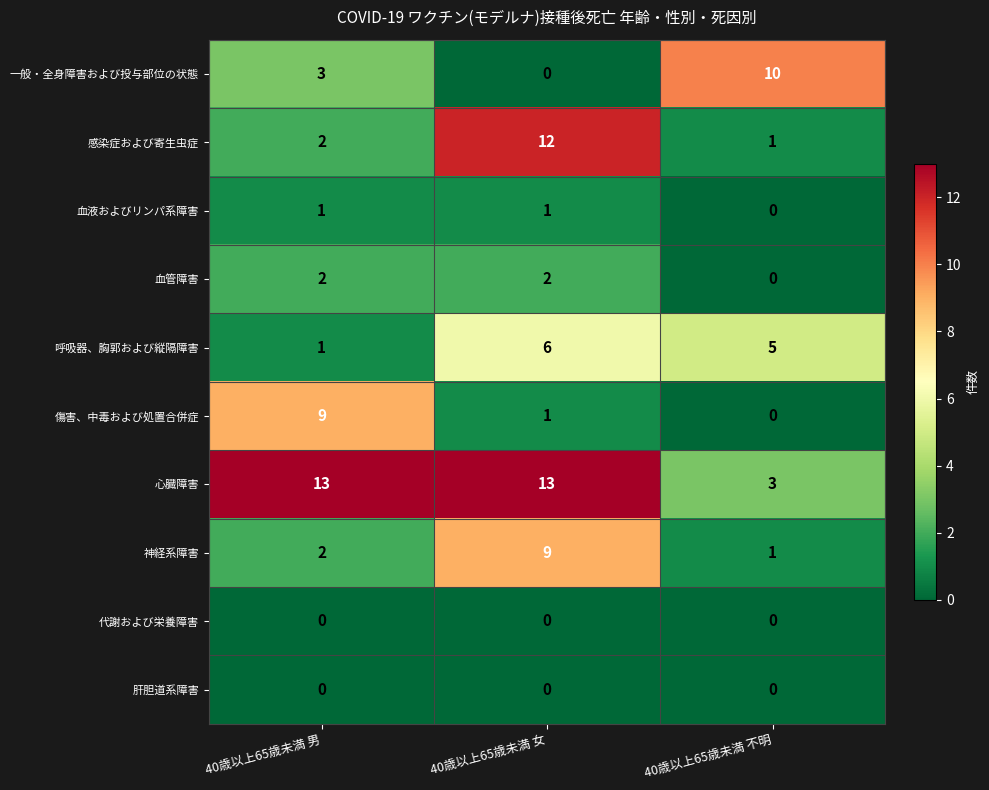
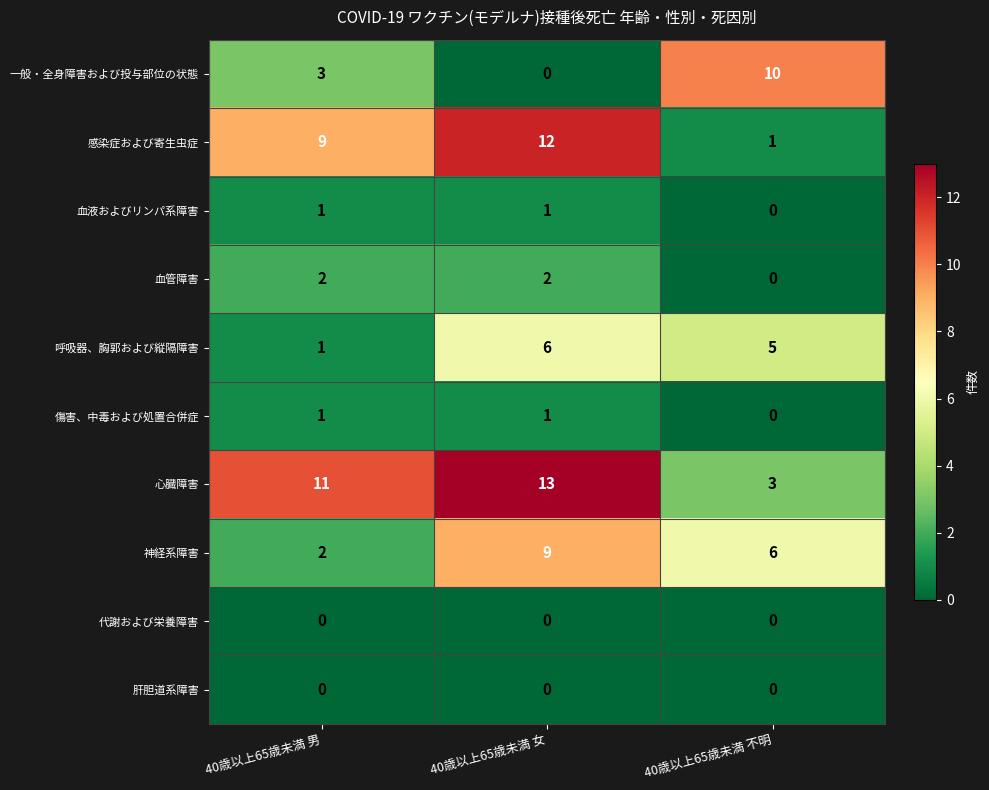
感染症および寄生虫症, 40歳以上65歳未満 男: 2 -> 9
傷害、中毒および処置合併症, 40歳以上65歳未満 男: 9 -> 1
心臓障害, 40歳以上65歳未満 男: 13 -> 11
神経系障害, 40歳以上65歳未満 不明: 1 -> 6
